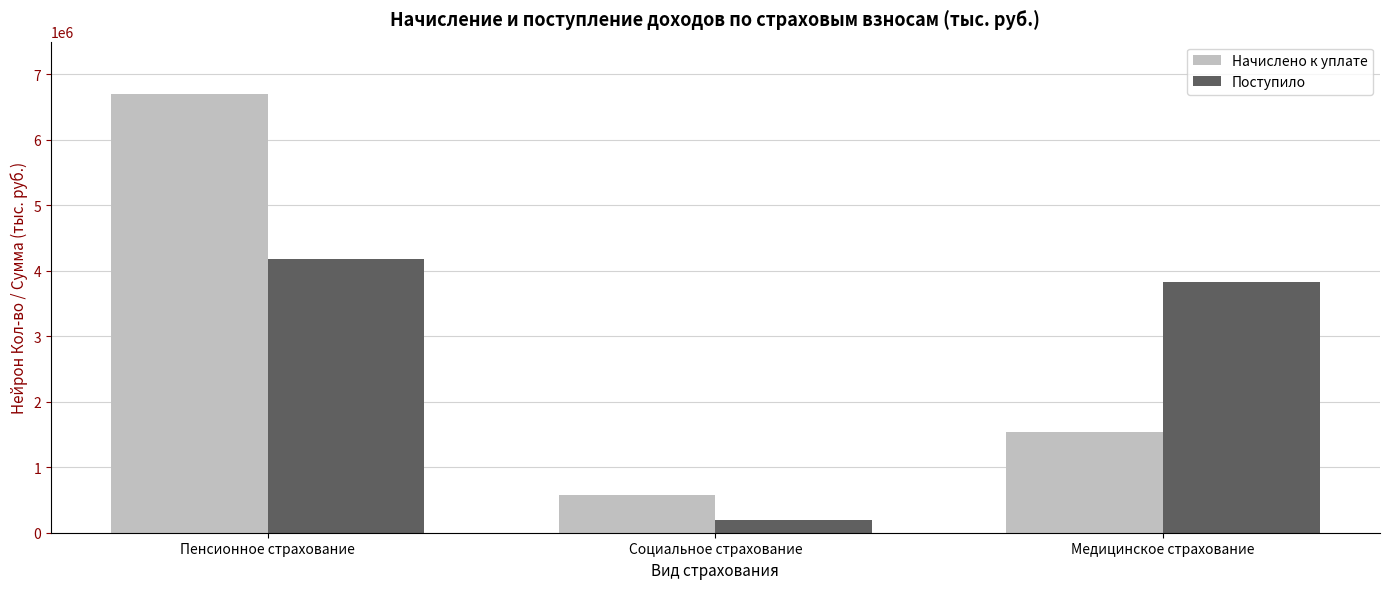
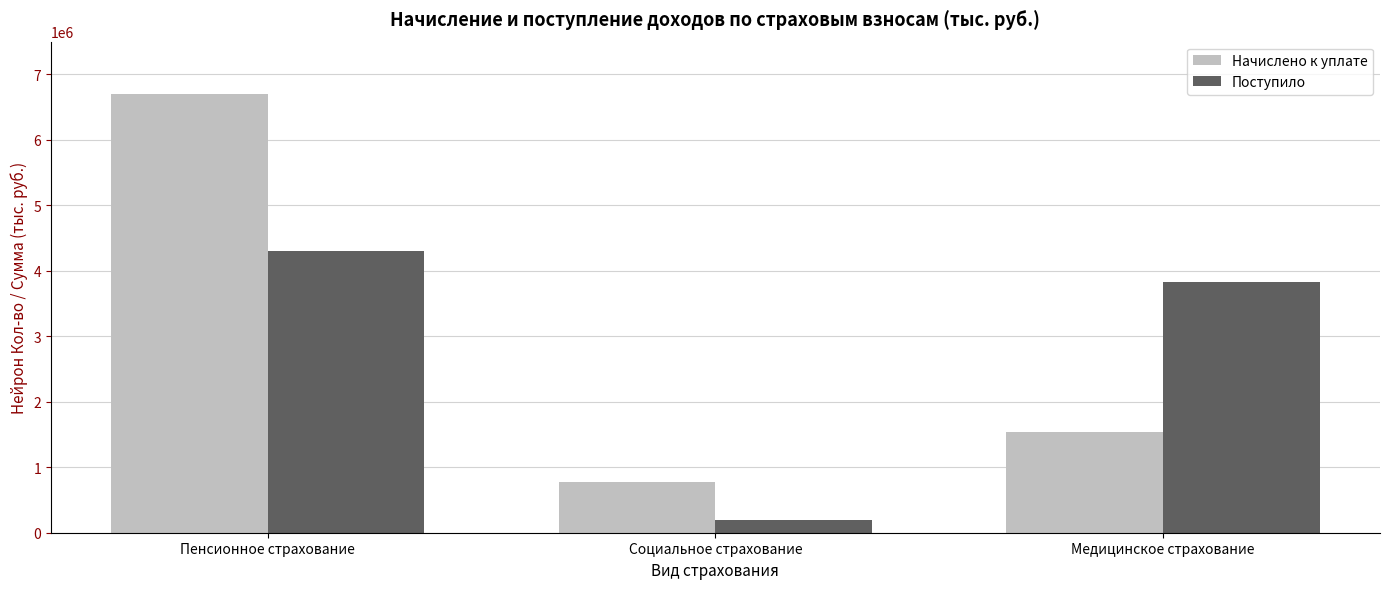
Поступило, Пенсионное страхование: 4200000 -> 4300000
Начислено к уплате, Социальное страхование: 600000 -> 800000
